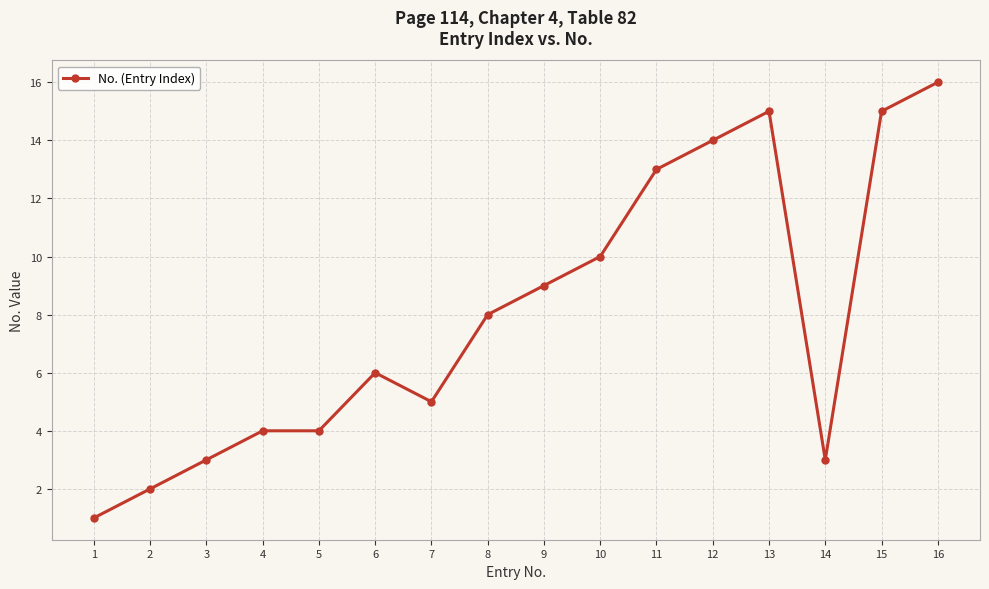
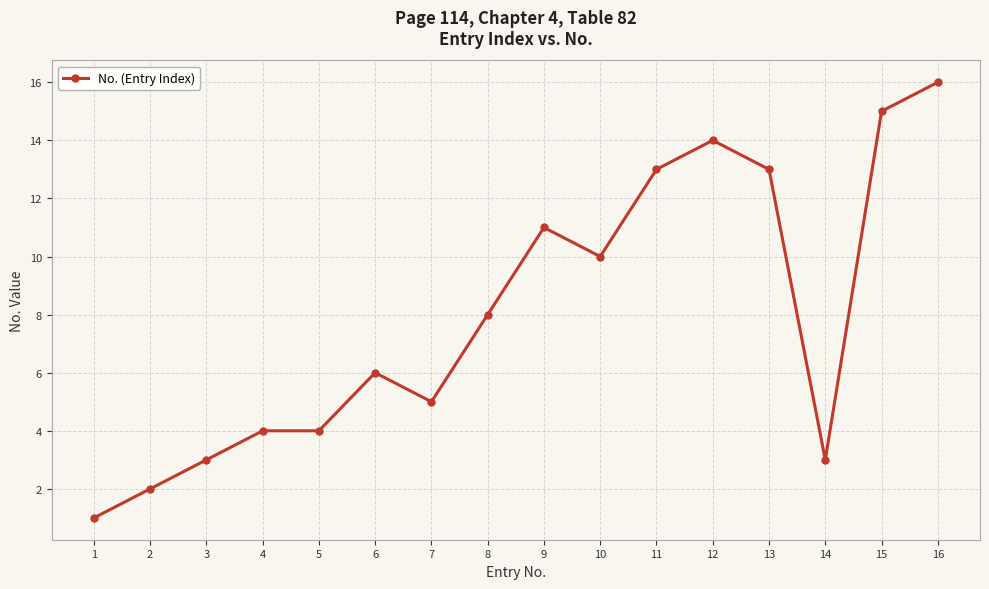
9: 9 -> 11
13: 15 -> 13
